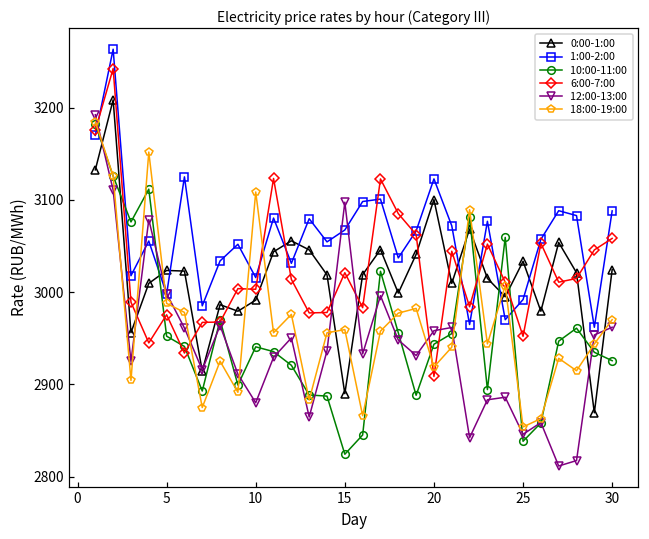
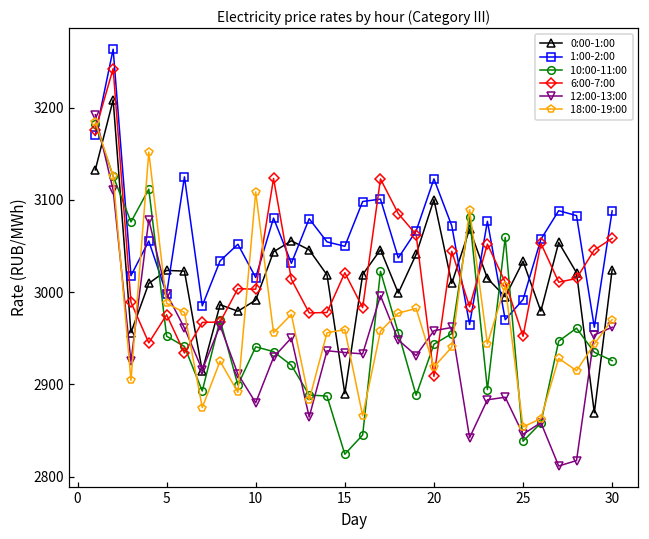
1:00-2:00, 15: 3070 -> 3050
12:00-13:00, 15: 3100 -> 2930
